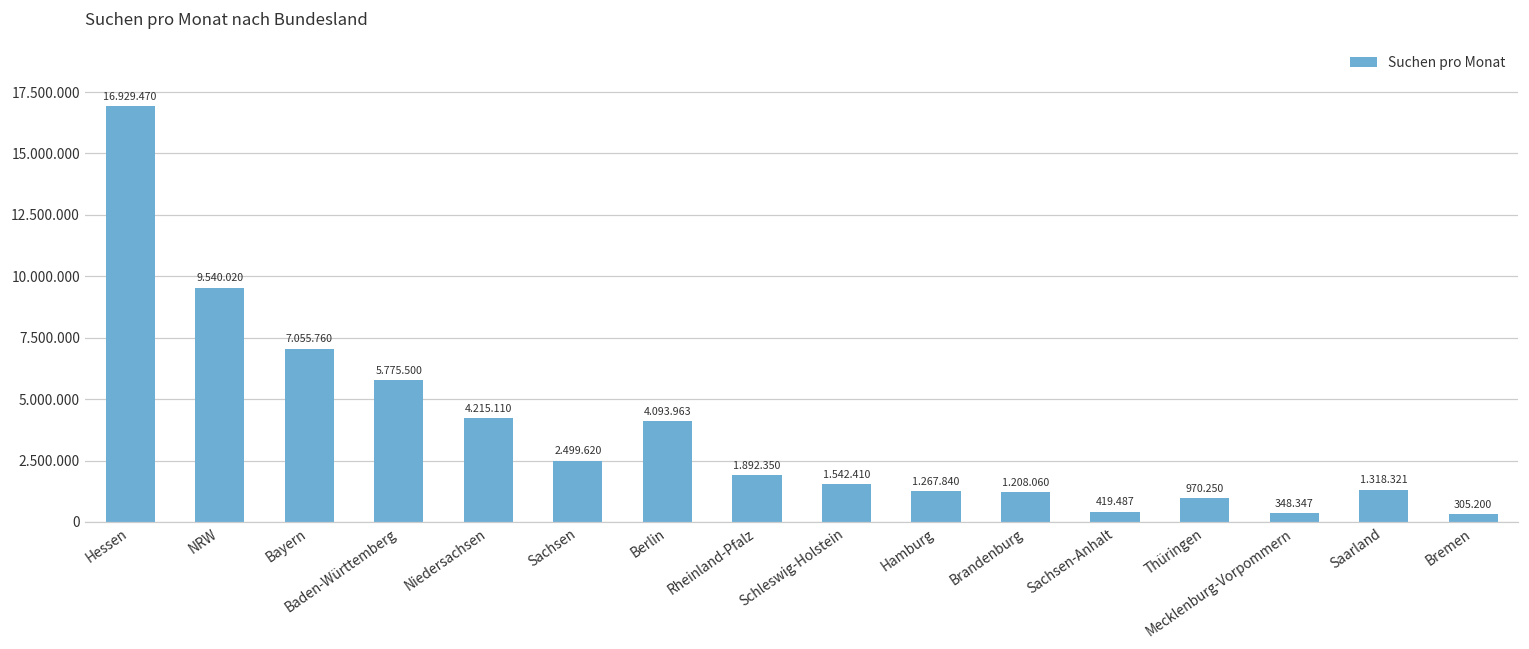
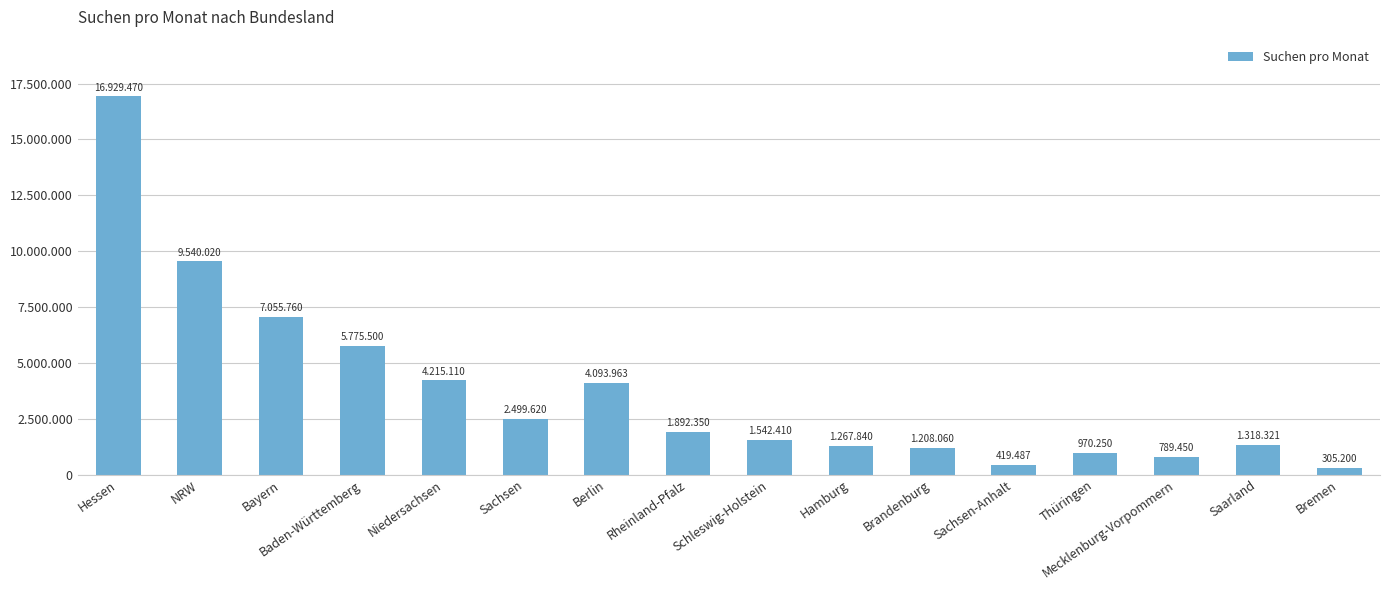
Mecklenburg-Vorpommern: 348.347 -> 789.450
